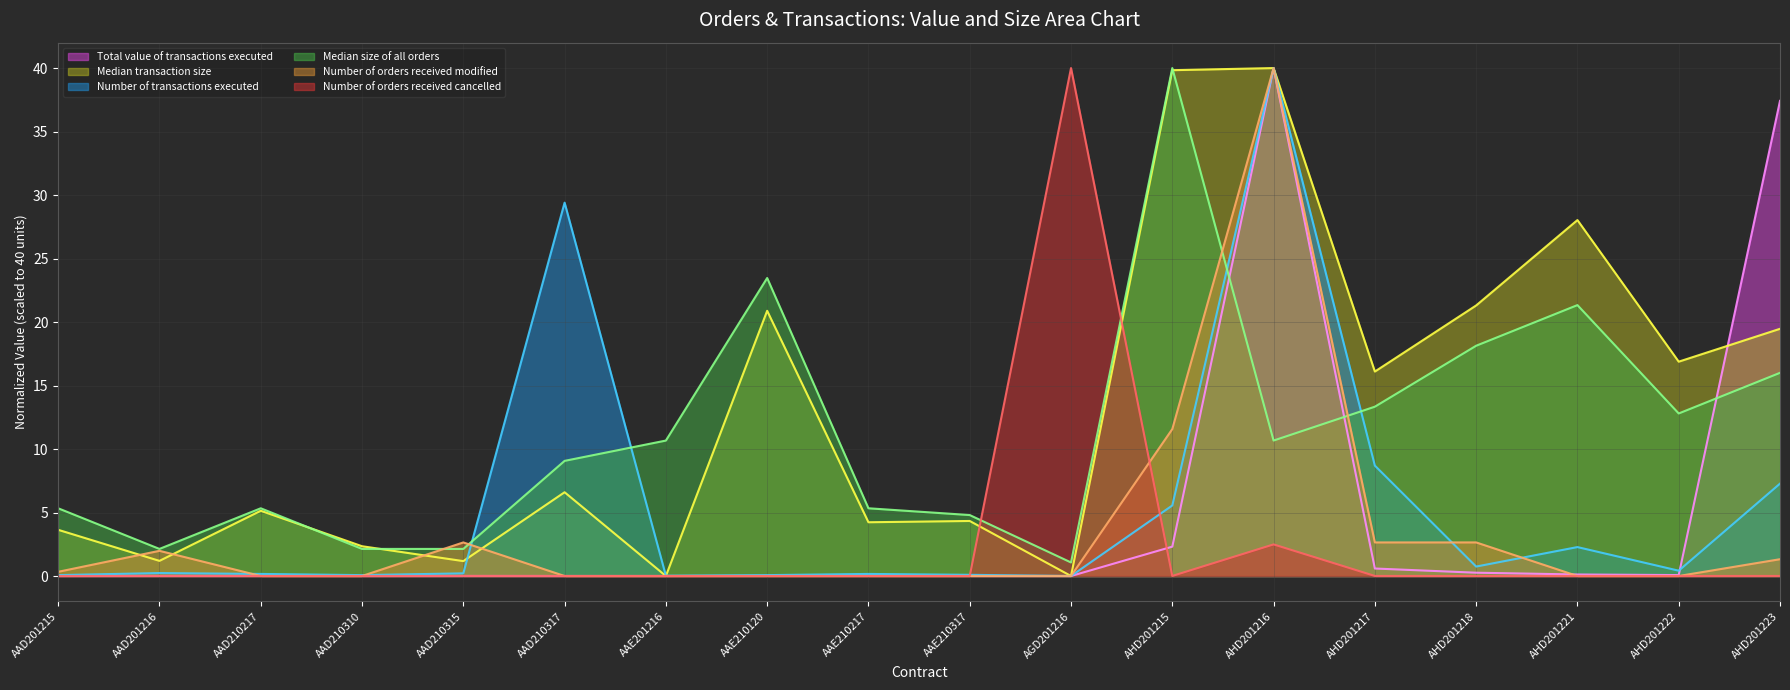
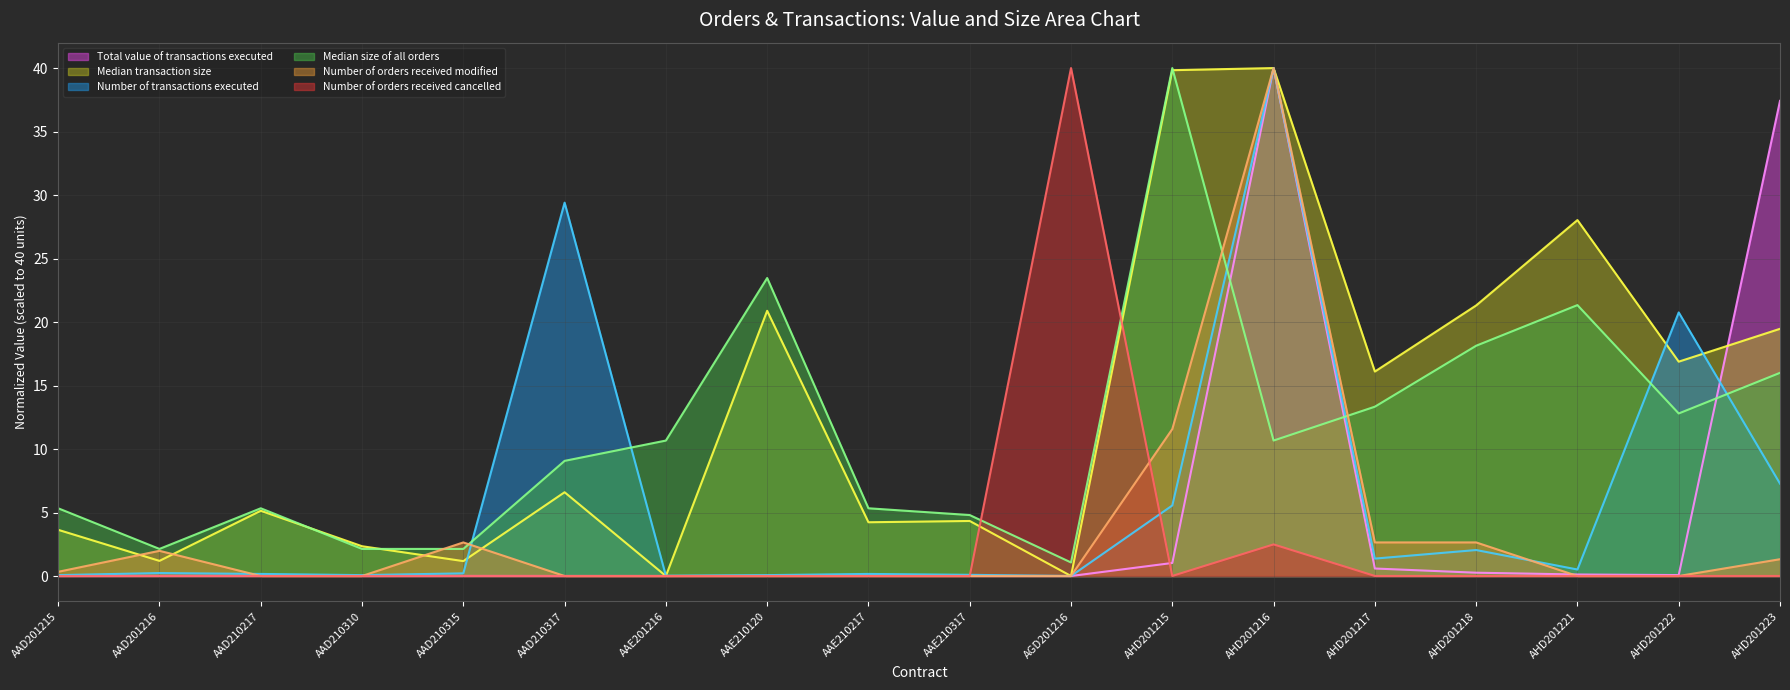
Total value of transactions executed, AHD201215: 2.3 -> 1.0
Number of transactions executed, AHD201217: 8.7 -> 1.4
Number of transactions executed, AHD201218: 0.7 -> 2.0
Number of transactions executed, AHD201221: 2.3 -> 0.5
Number of transactions executed, AHD201222: 0.4 -> 20.8
